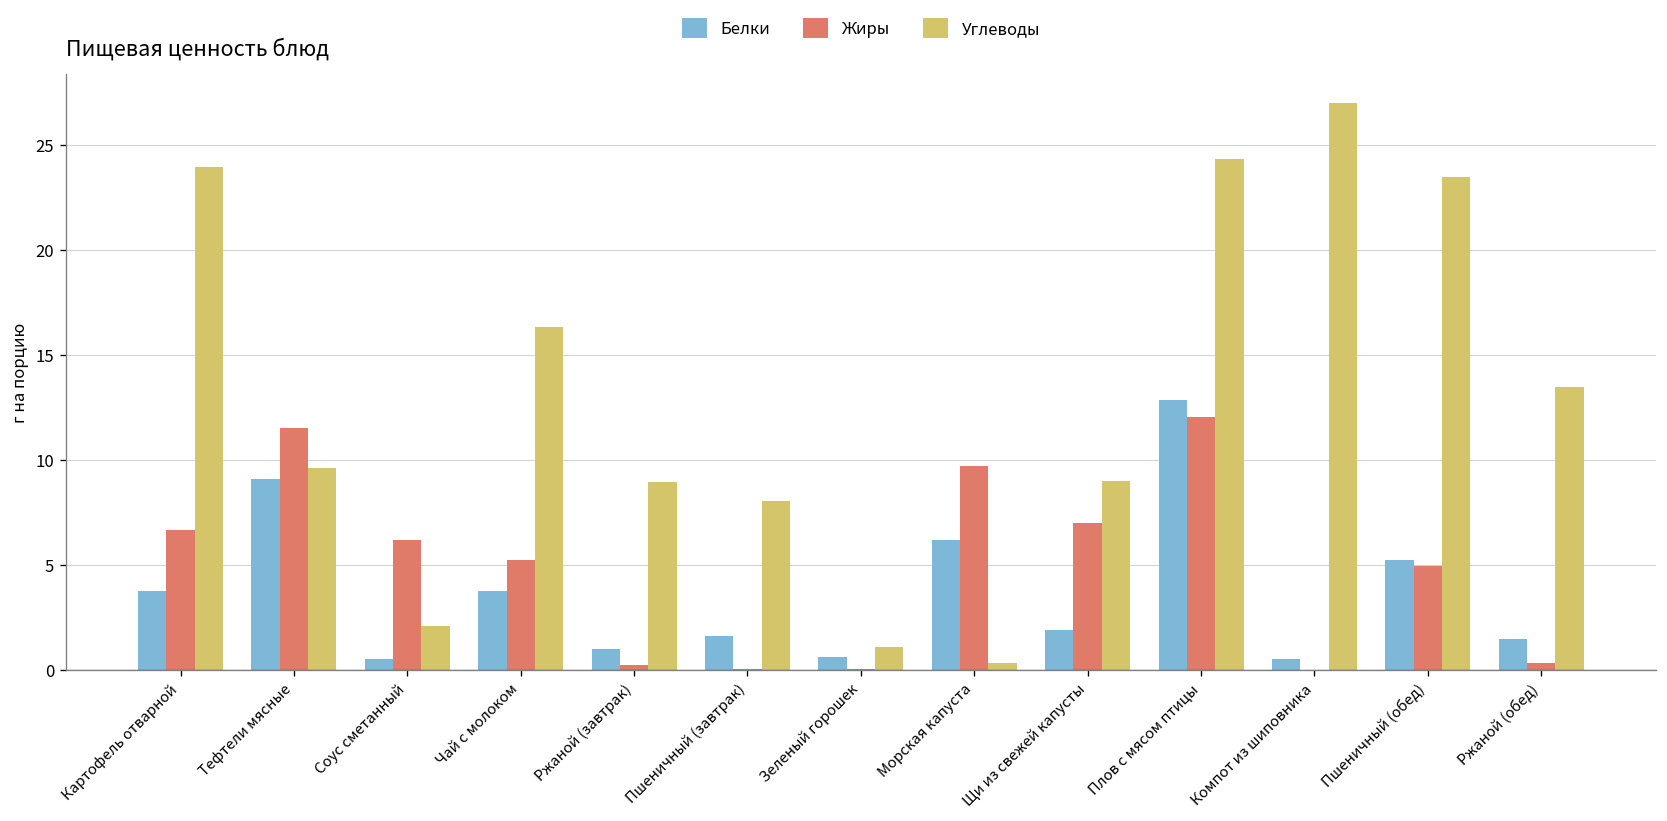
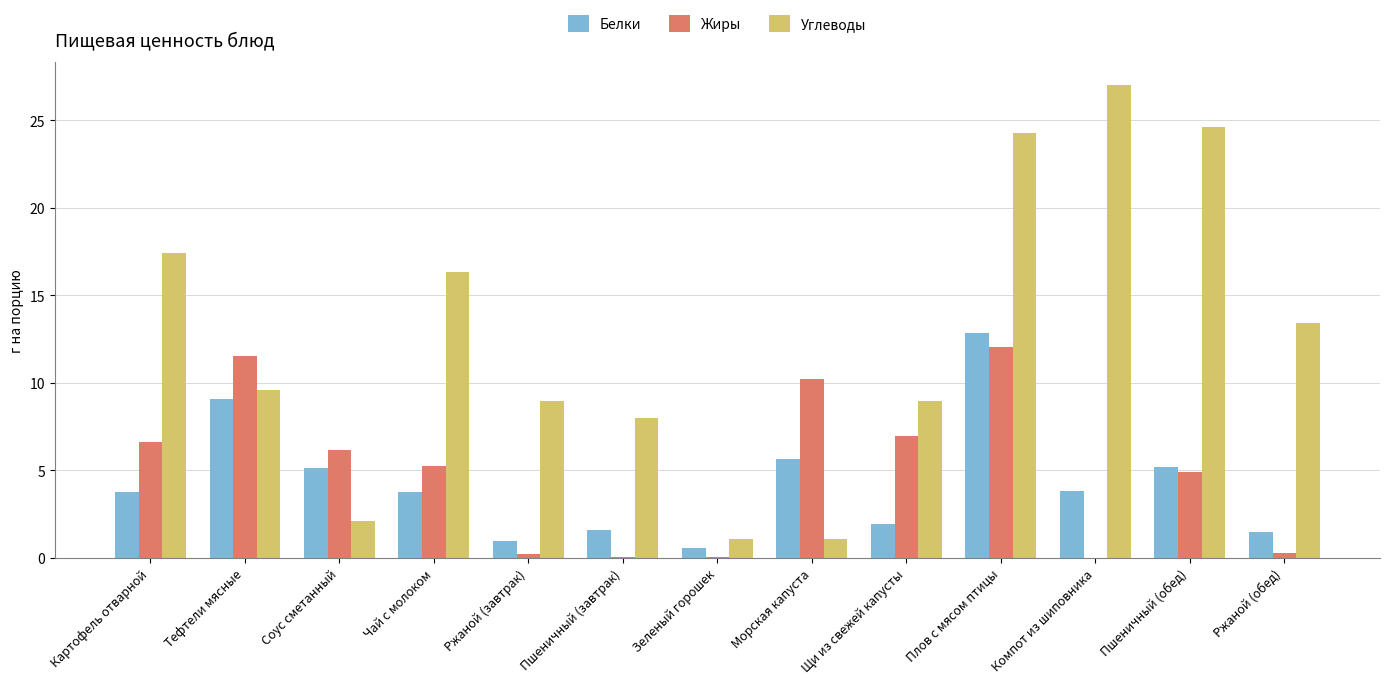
Углеводы, Картофель отварной: 24.0 -> 17.4
Белки, Соус сметанный: 0.5 -> 5.1
Белки, Морская капуста: 6.2 -> 5.6
Жиры, Морская капуста: 9.7 -> 10.2
Углеводы, Морская капуста: 0.3 -> 1.1
Белки, Компот из шиповника: 0.5 -> 3.8
Углеводы, Пшеничный (обед): 23.5 -> 24.6
